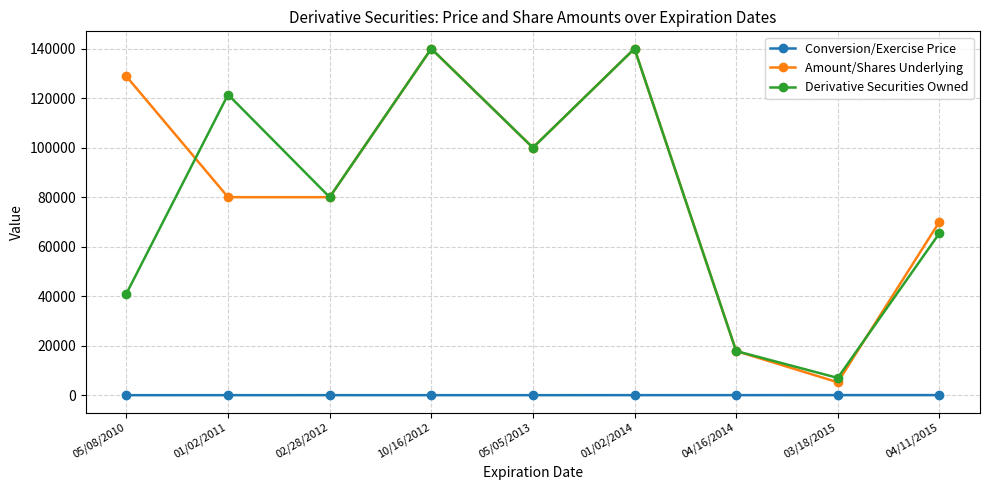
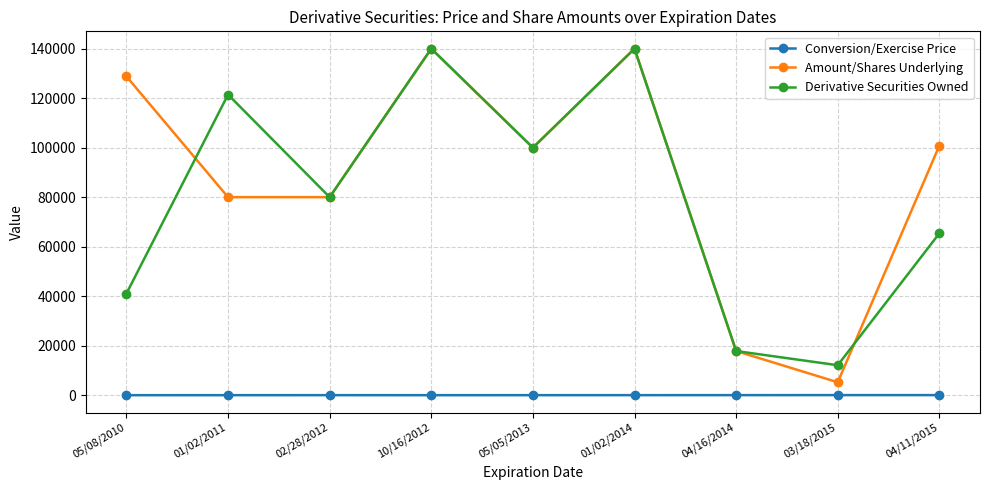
Derivative Securities Owned, 03/18/2015: 7000 -> 12000
Amount/Shares Underlying, 04/11/2015: 70000 -> 101000
